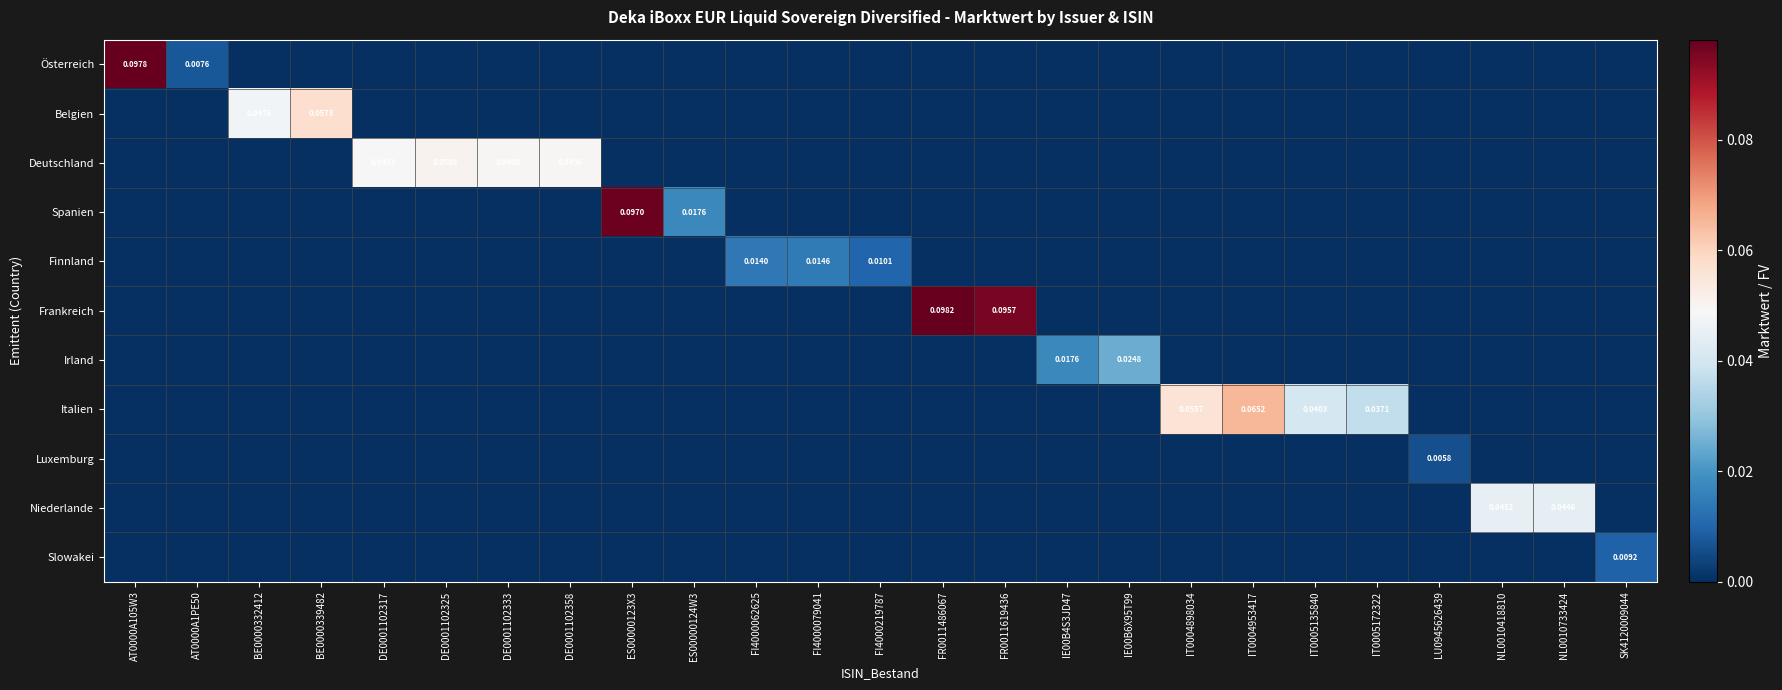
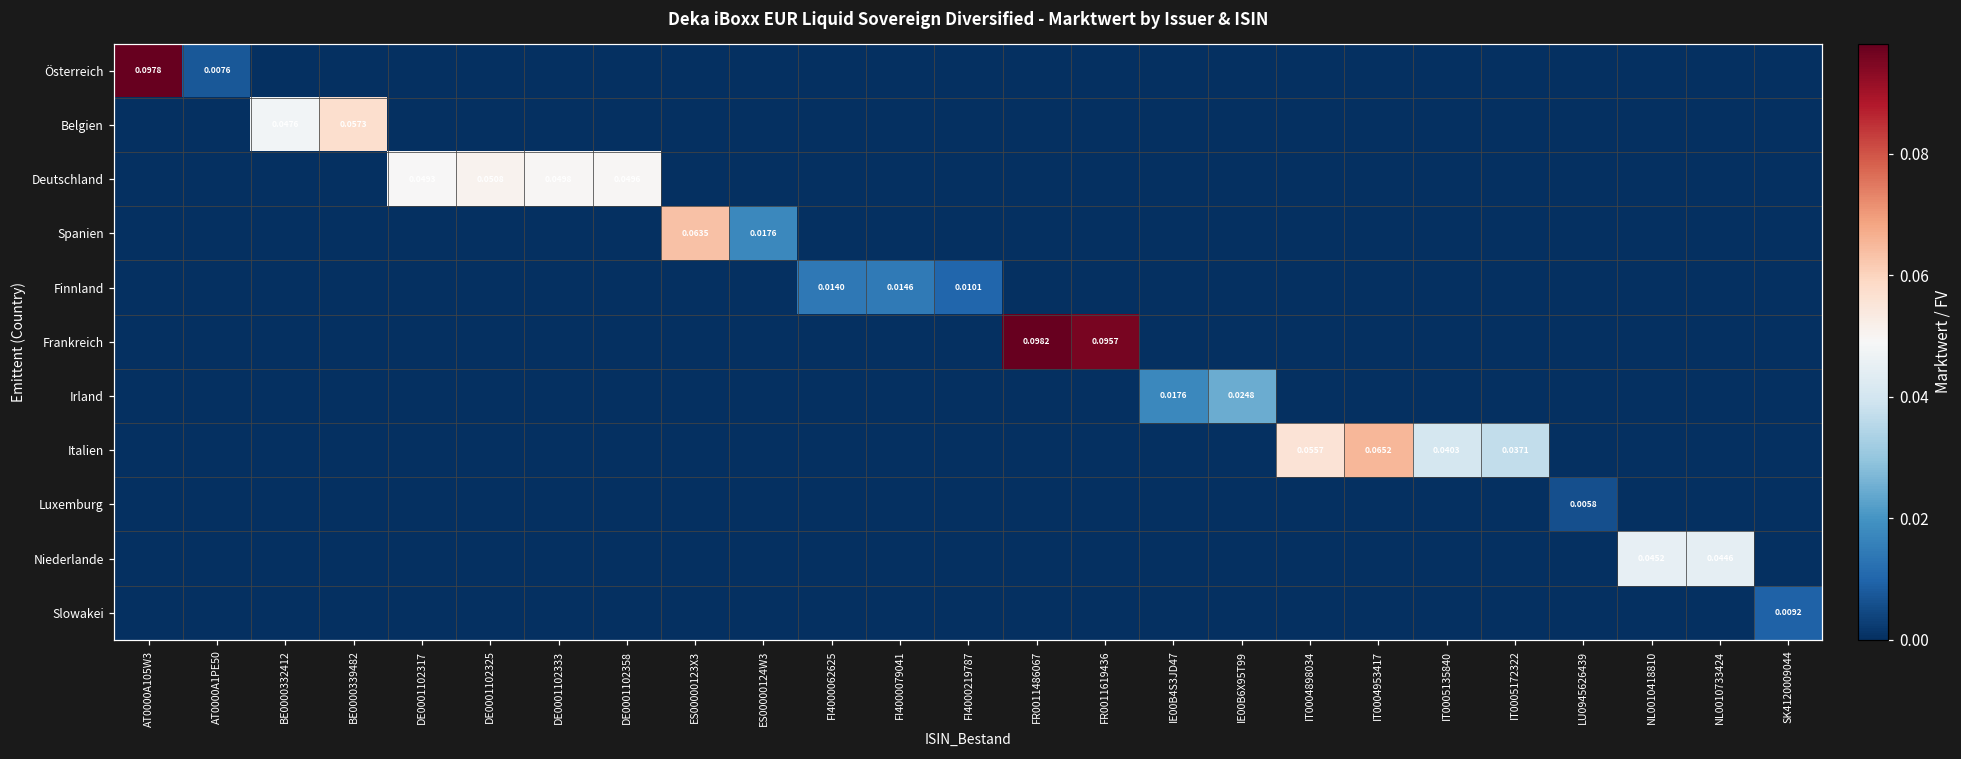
Spanien, ES00000123X3: 0.0970 -> 0.0635
